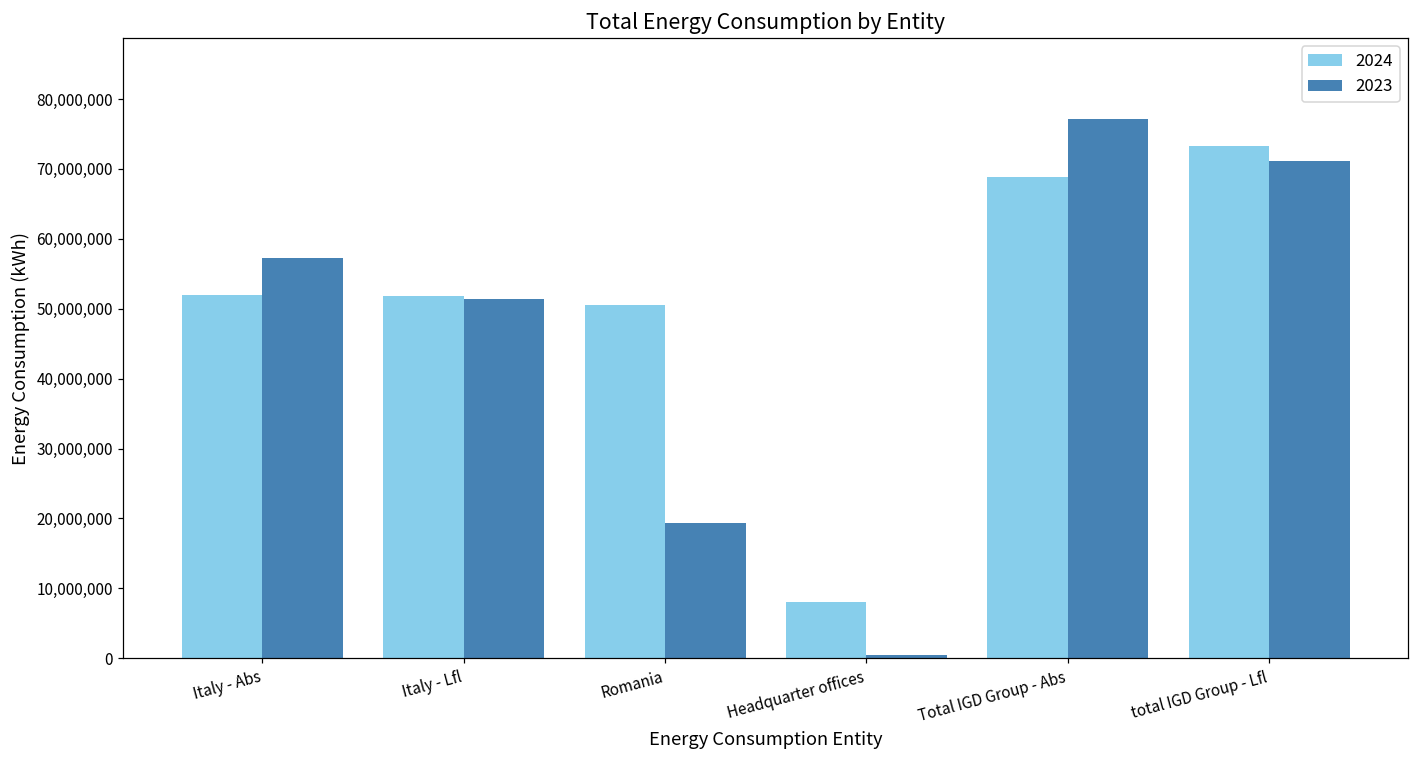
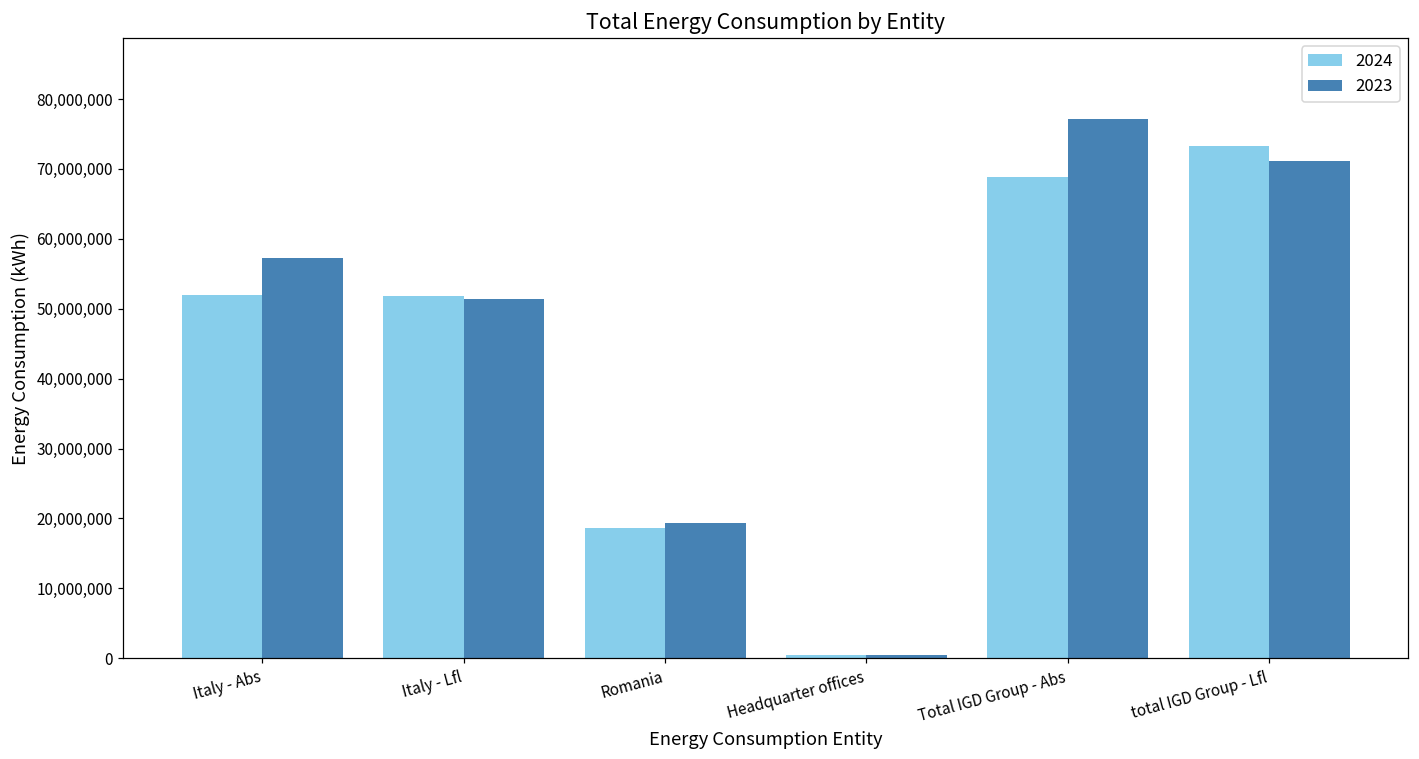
2024, Romania: 51,000,000 -> 19,000,000
2024, Headquarter offices: 8,000,000 -> 0
